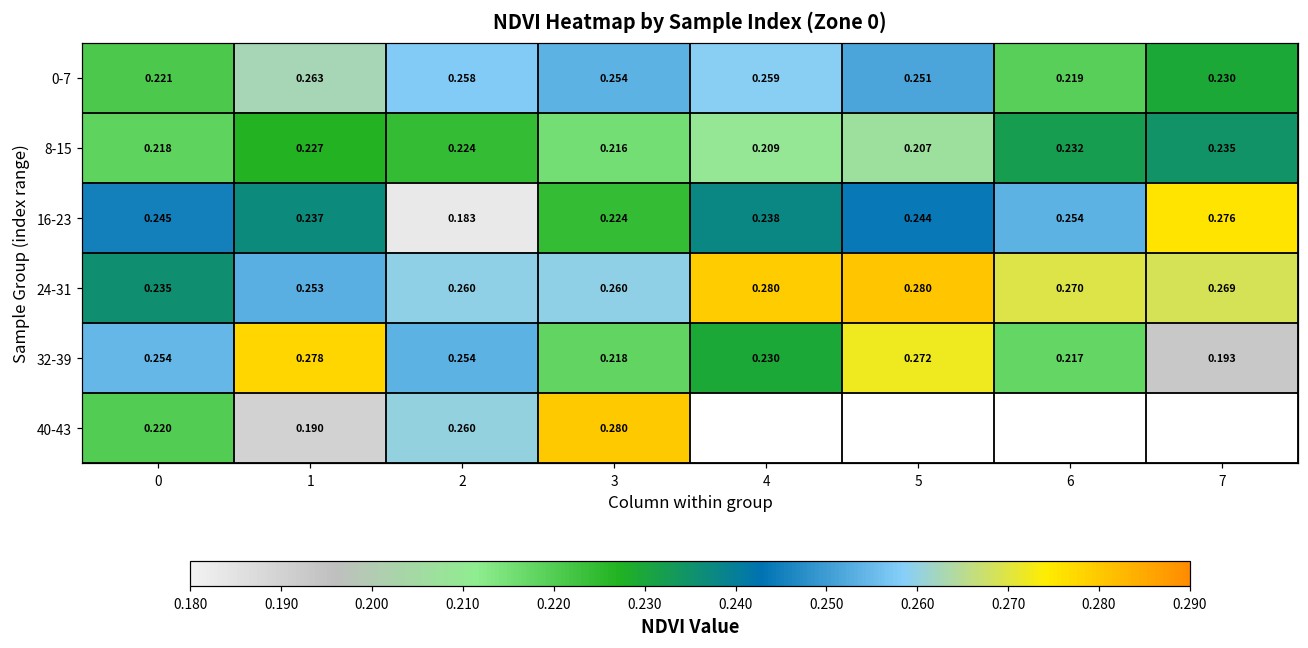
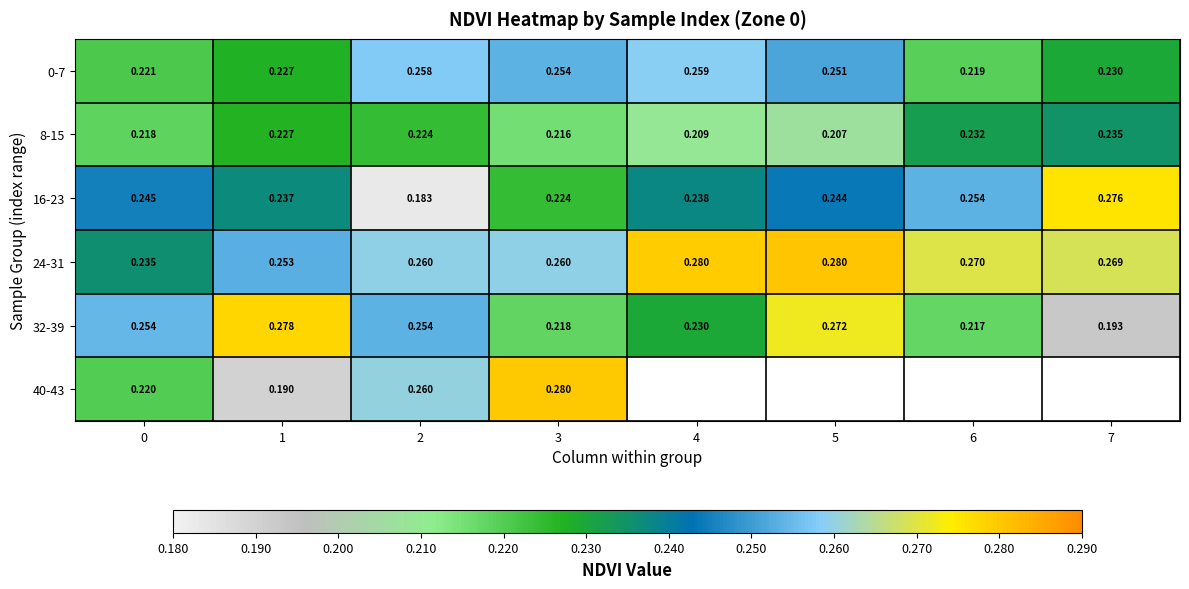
0-7, 1: 0.263 -> 0.227
